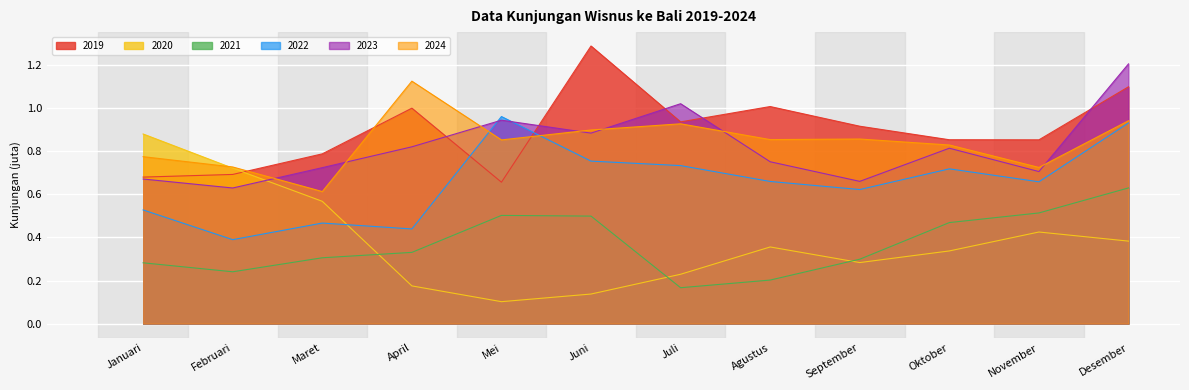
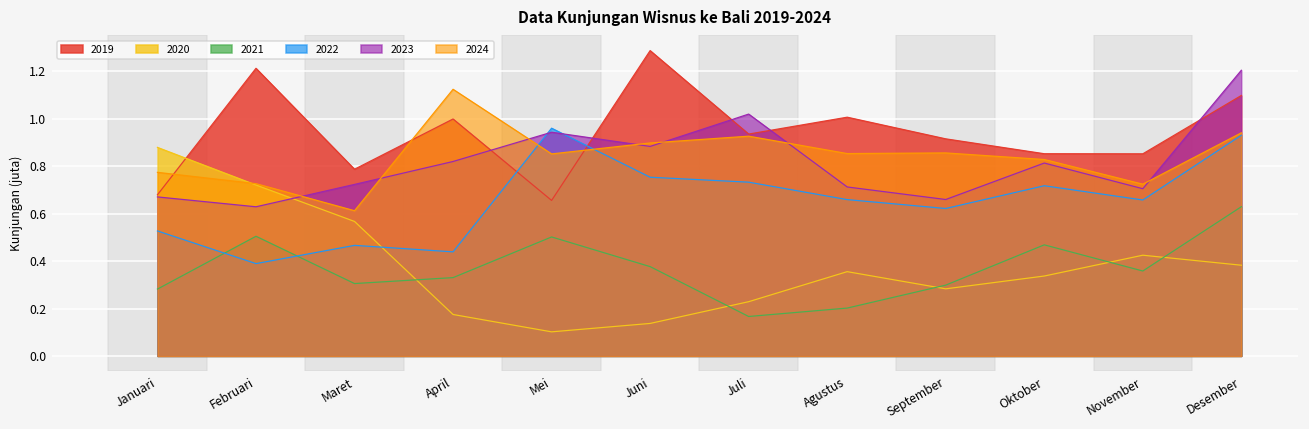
2019, Februari: 0.69 -> 1.21
2021, Februari: 0.24 -> 0.51
2021, Juni: 0.50 -> 0.38
2023, Agustus: 0.75 -> 0.71
2021, November: 0.51 -> 0.36
